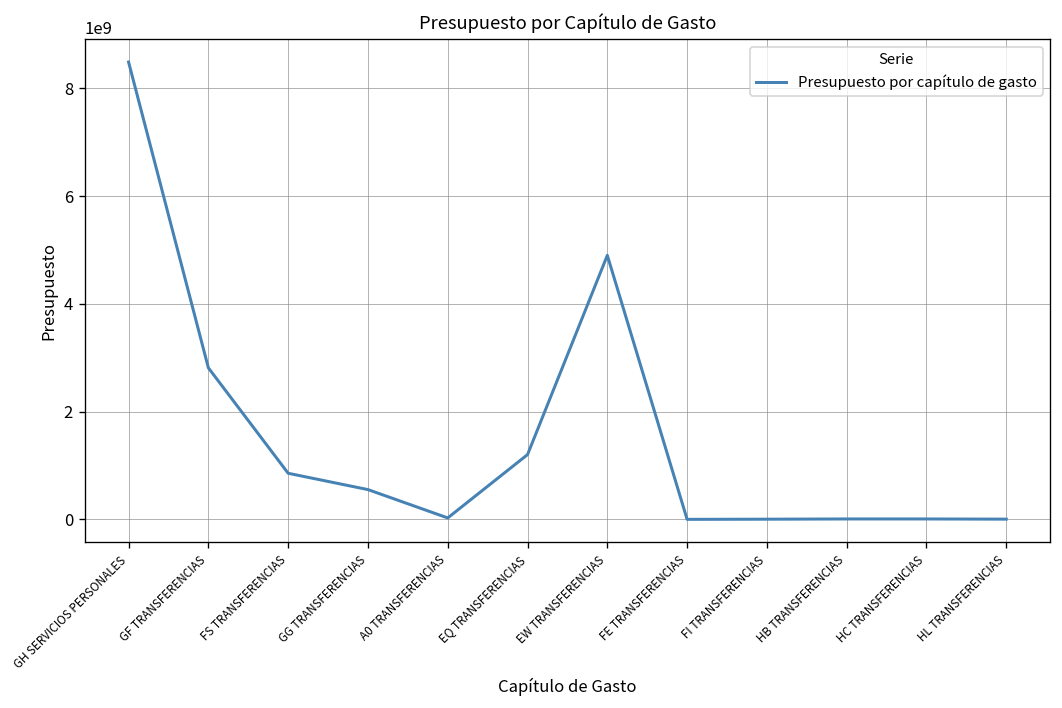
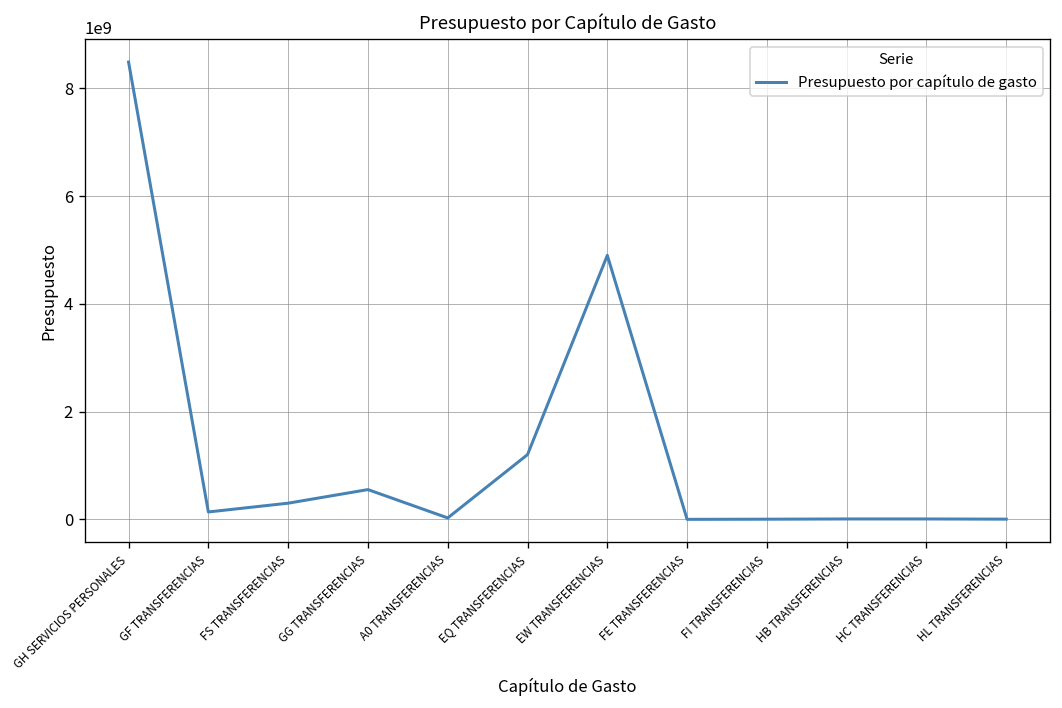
GF TRANSFERENCIAS: 2800000000 -> 100000000
FS TRANSFERENCIAS: 900000000 -> 300000000
